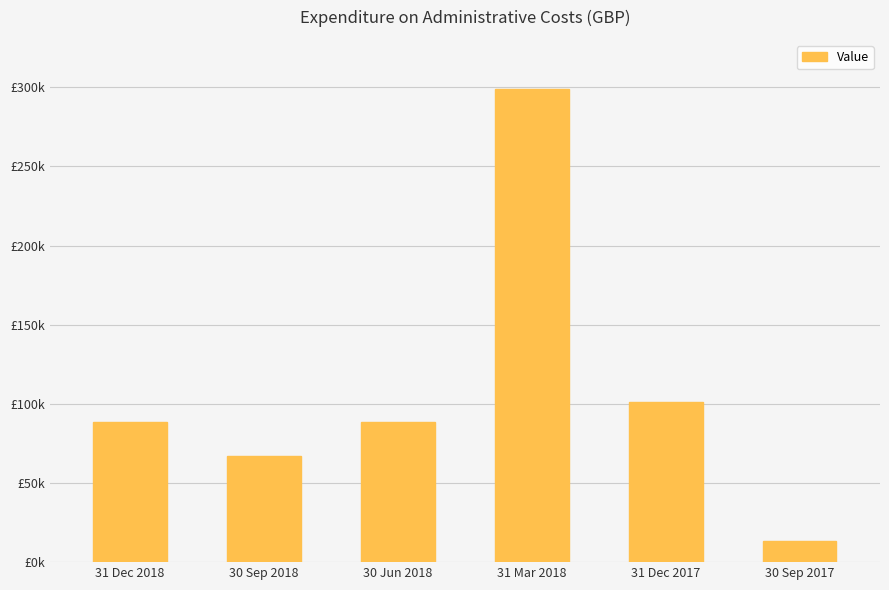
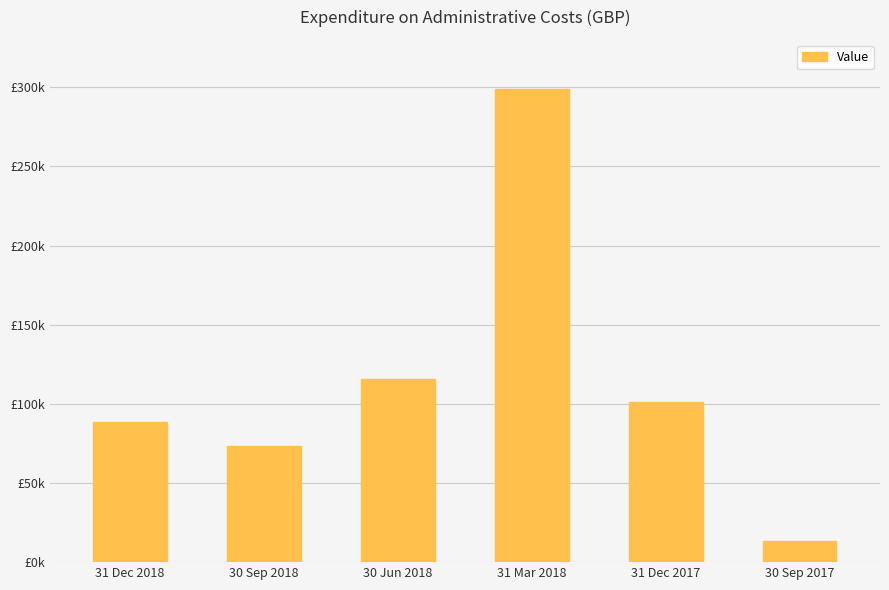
30 Sep 2018: £67000 -> £73000
30 Jun 2018: £89000 -> £116000
